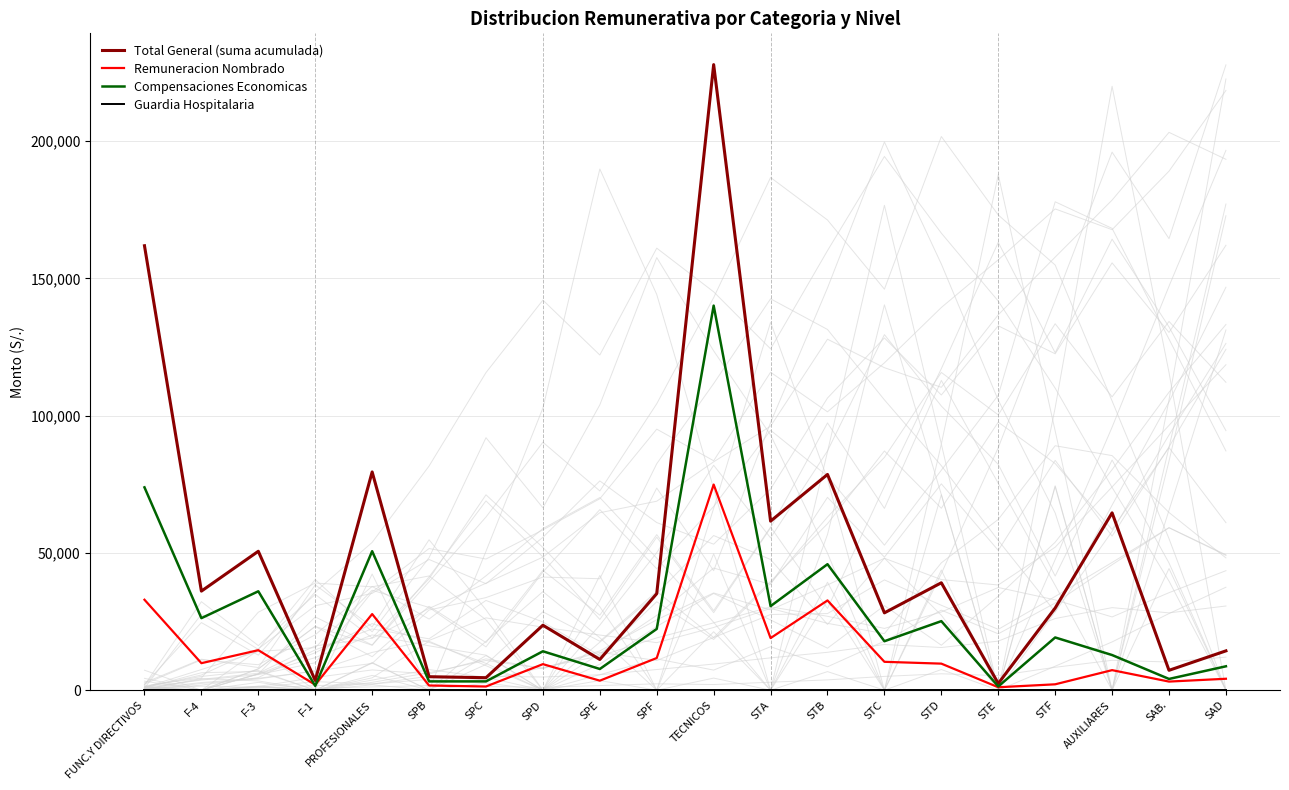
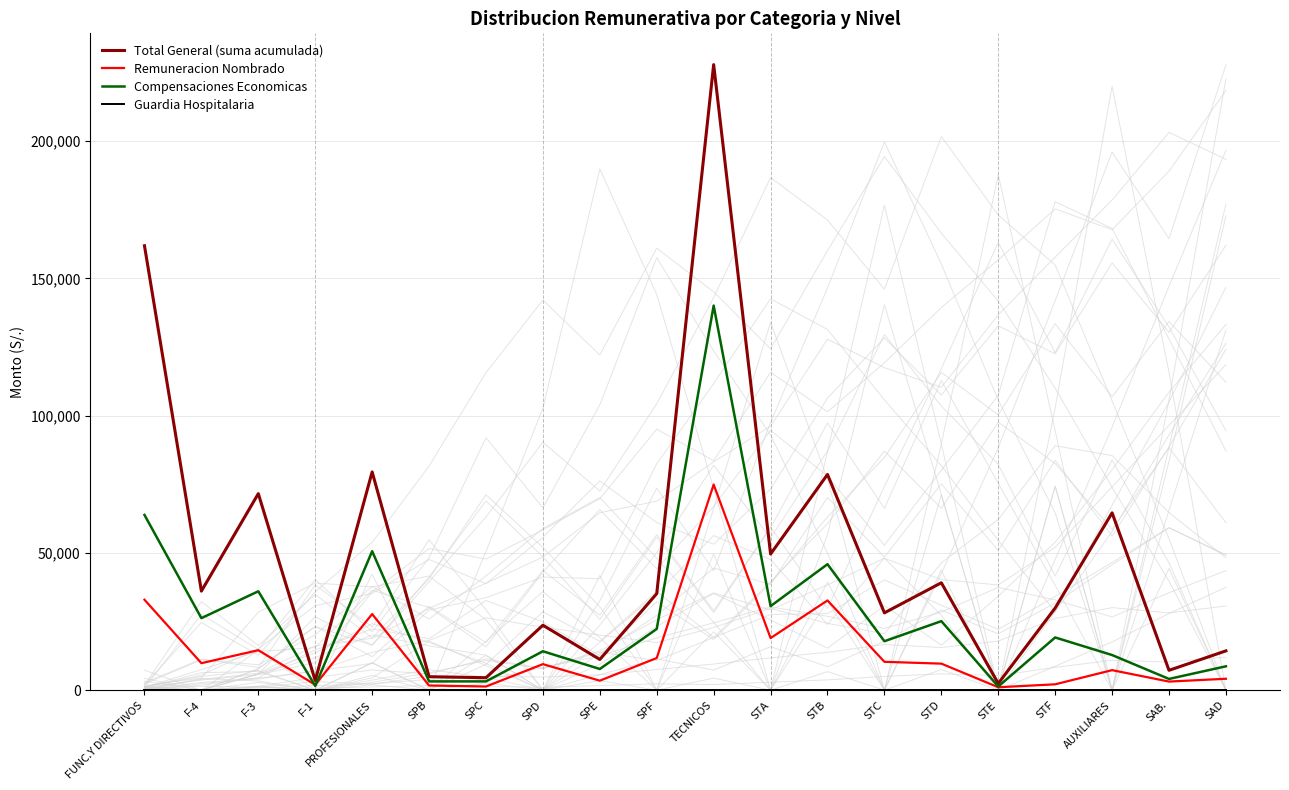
Compensaciones Economicas, FUNC.Y DIRECTIVOS: 74,000 -> 64,000
Total General (suma acumulada), F-3: 51,000 -> 72,000
Total General (suma acumulada), STA: 62,000 -> 50,000
